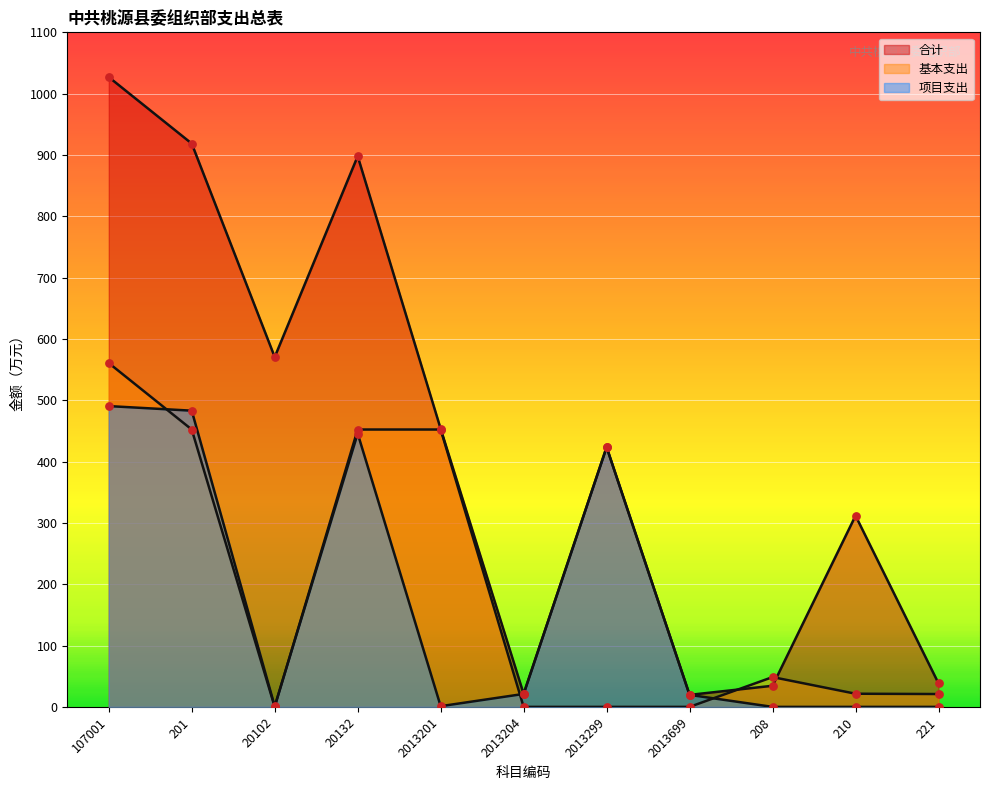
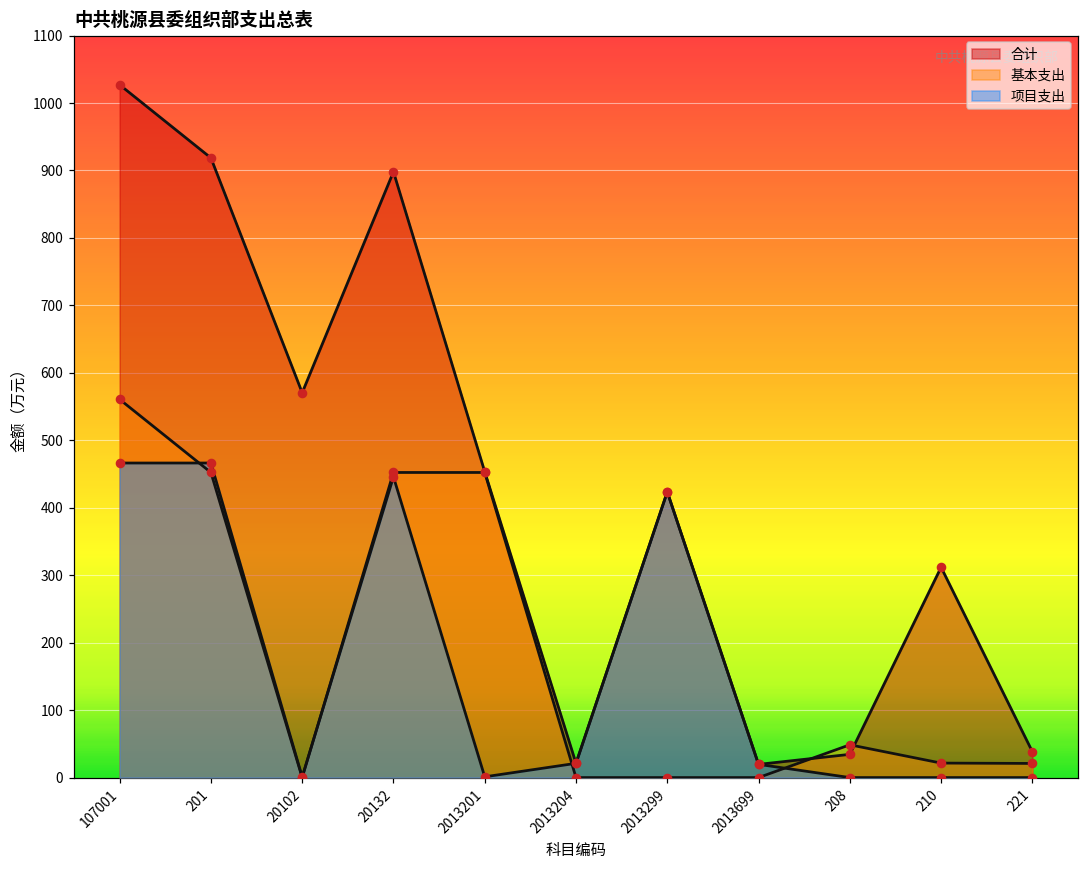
项目支出, 107001: 490 -> 470
项目支出, 201: 480 -> 470
